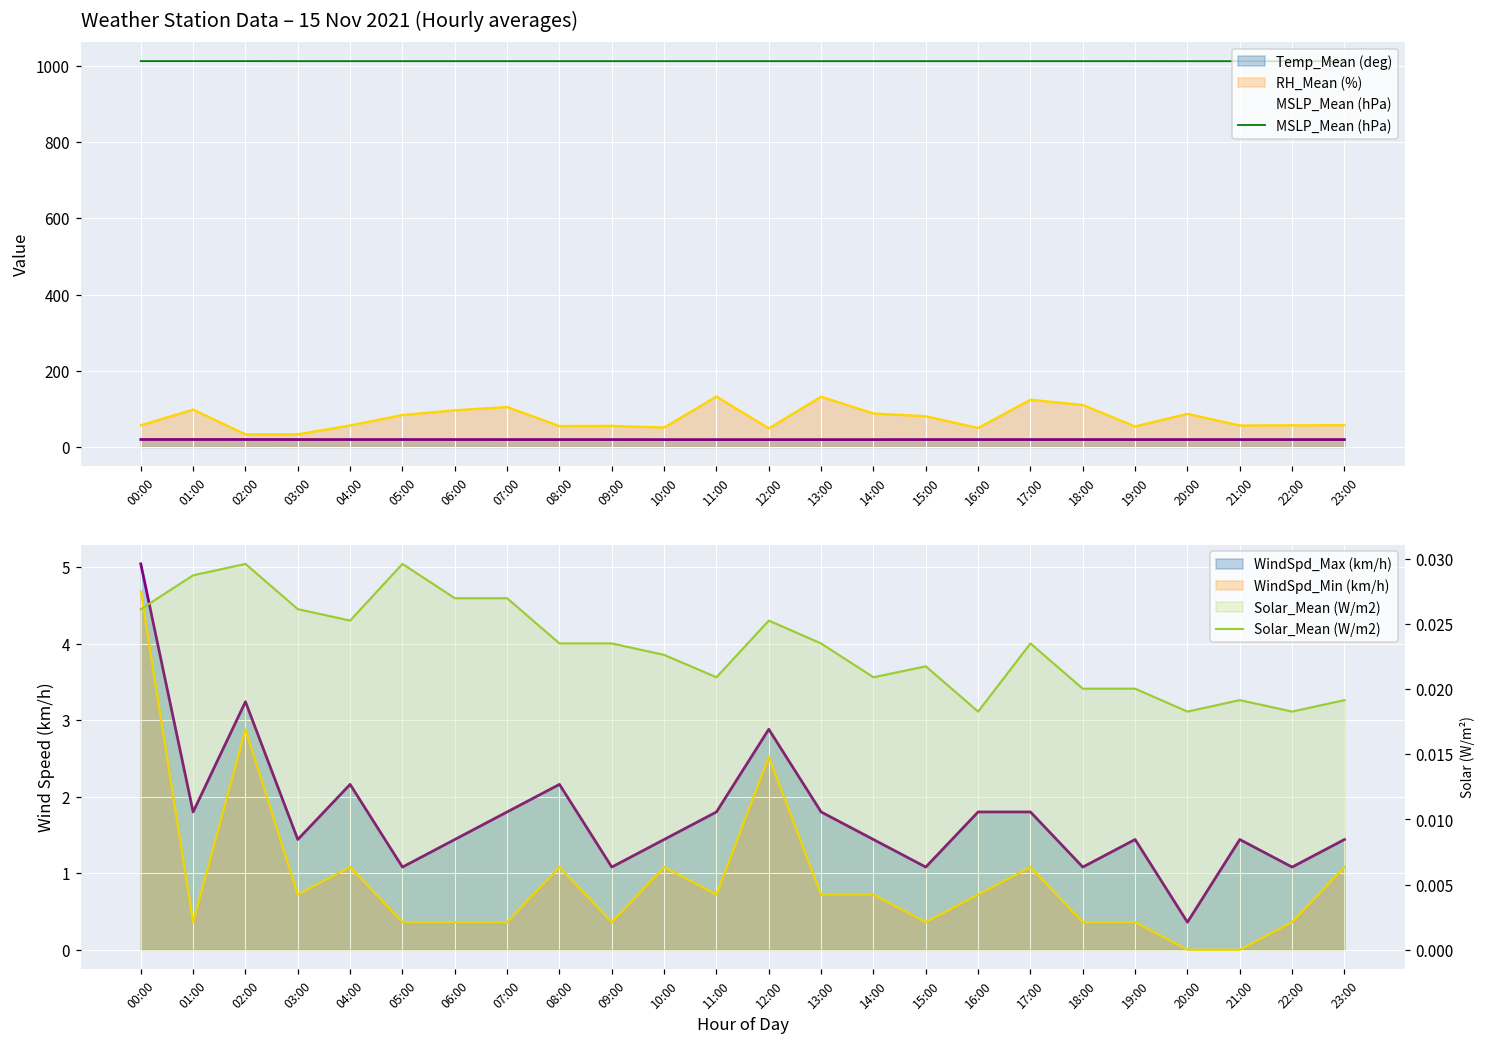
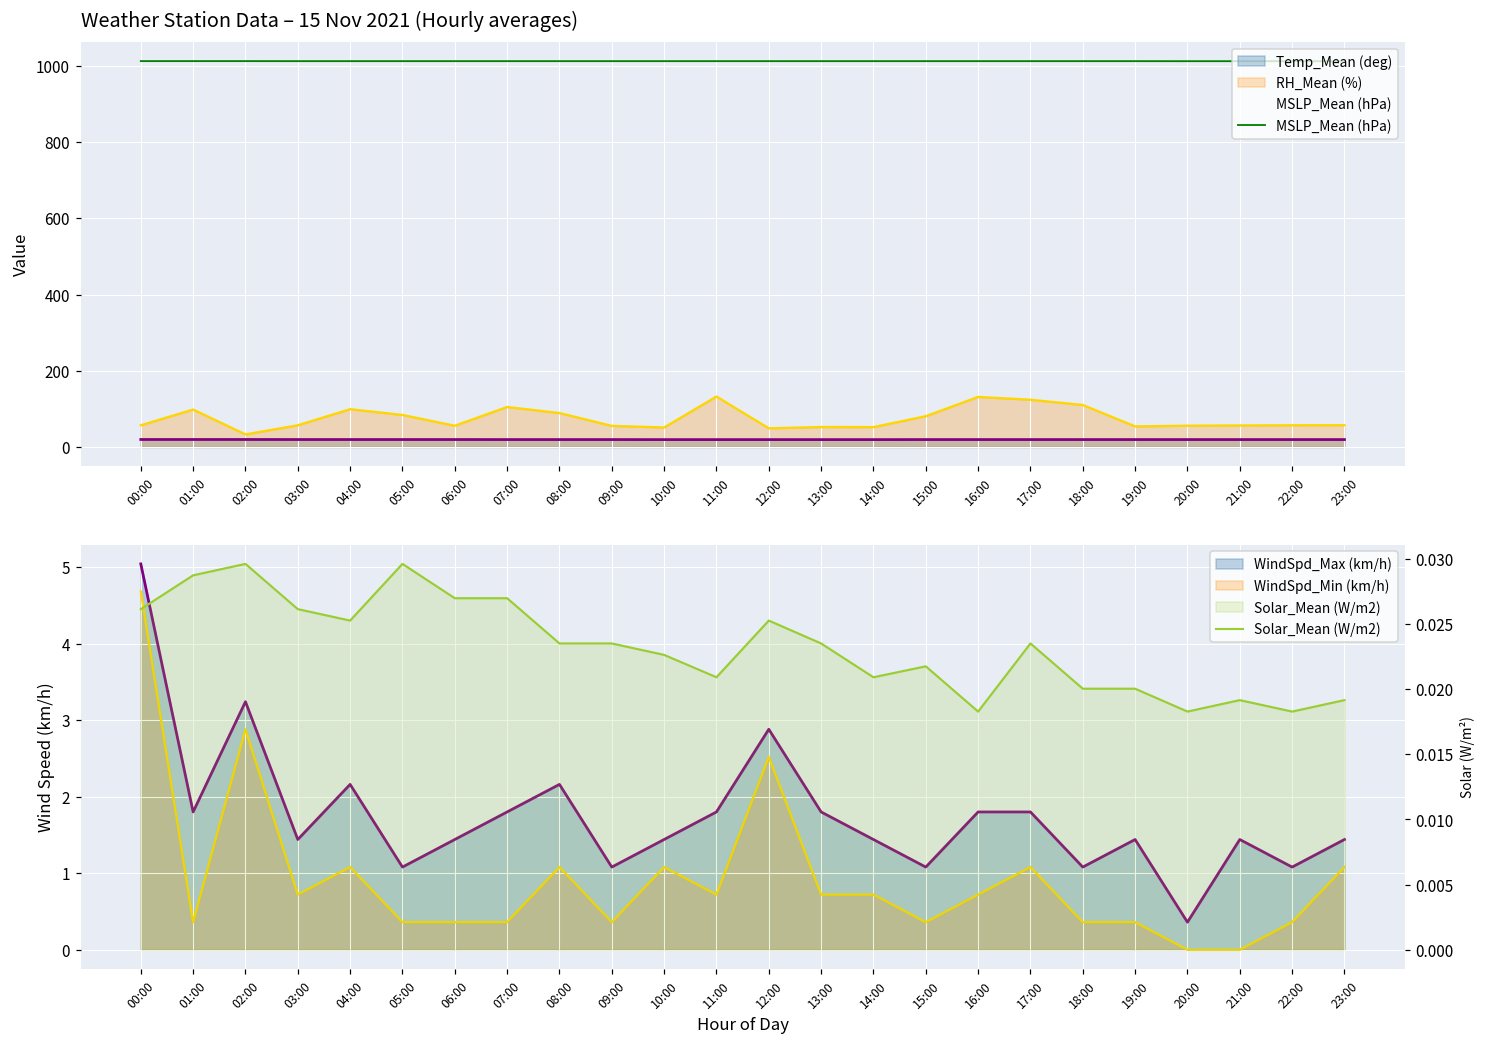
Weather Station Data – 15 Nov 2021 (Hourly averages), RH_Mean (%), 03:00: 30 -> 60
Weather Station Data – 15 Nov 2021 (Hourly averages), RH_Mean (%), 04:00: 60 -> 100
Weather Station Data – 15 Nov 2021 (Hourly averages), RH_Mean (%), 06:00: 100 -> 60
Weather Station Data – 15 Nov 2021 (Hourly averages), RH_Mean (%), 08:00: 50 -> 90
Weather Station Data – 15 Nov 2021 (Hourly averages), RH_Mean (%), 13:00: 130 -> 50
Weather Station Data – 15 Nov 2021 (Hourly averages), RH_Mean (%), 14:00: 90 -> 50
Weather Station Data – 15 Nov 2021 (Hourly averages), RH_Mean (%), 16:00: 50 -> 130
Weather Station Data – 15 Nov 2021 (Hourly averages), RH_Mean (%), 20:00: 90 -> 60
